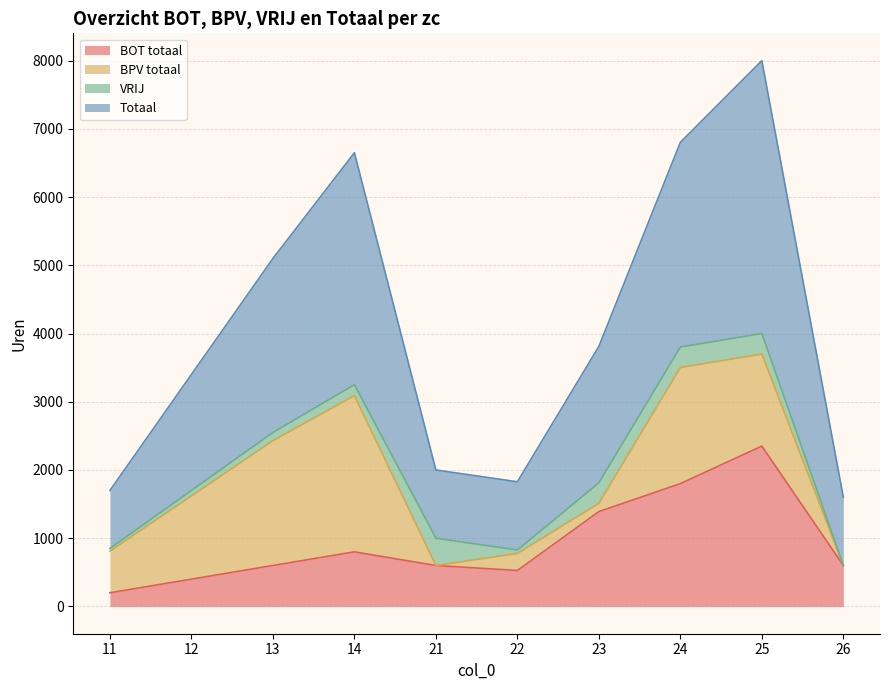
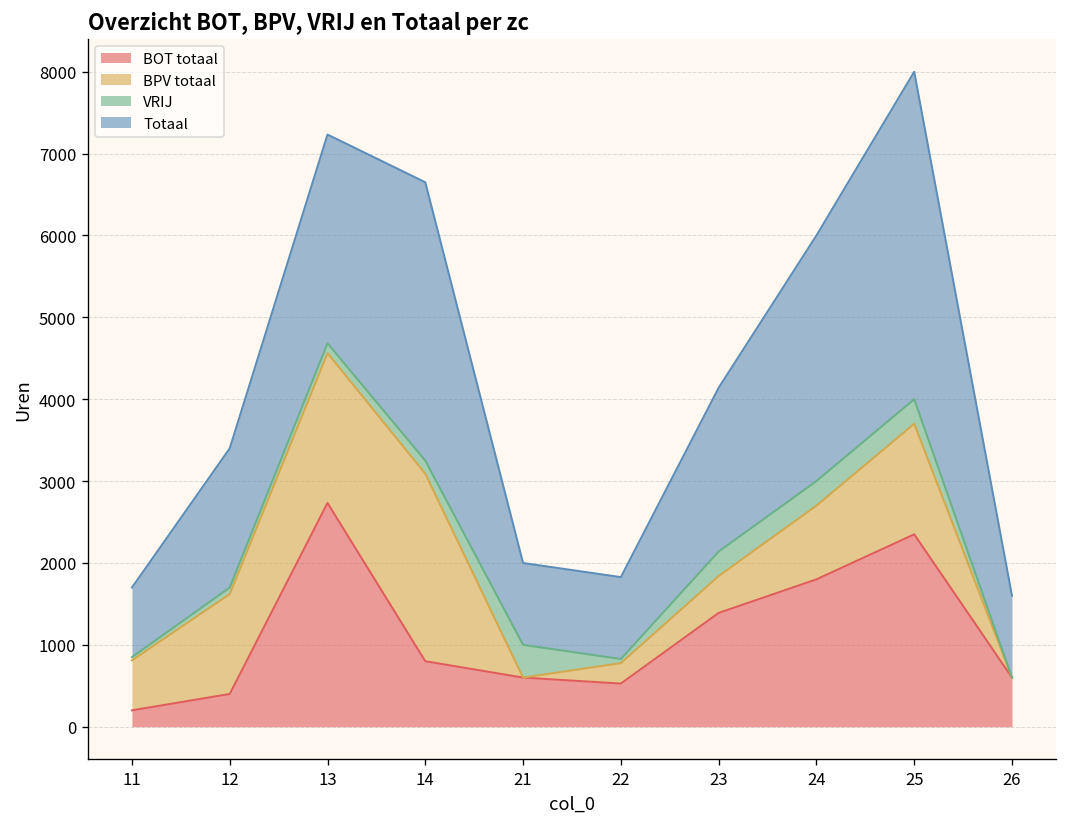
BOT totaal, 13: 600 -> 2700
BPV totaal, 23: 100 -> 500
BPV totaal, 24: 1700 -> 900
